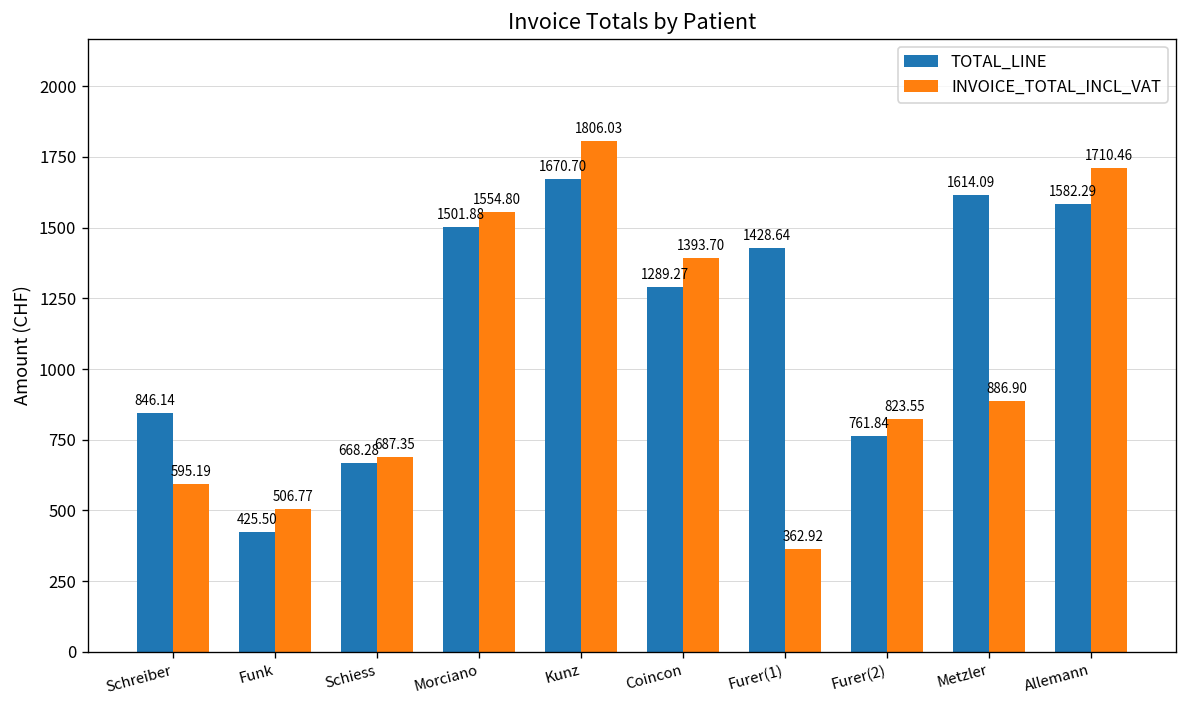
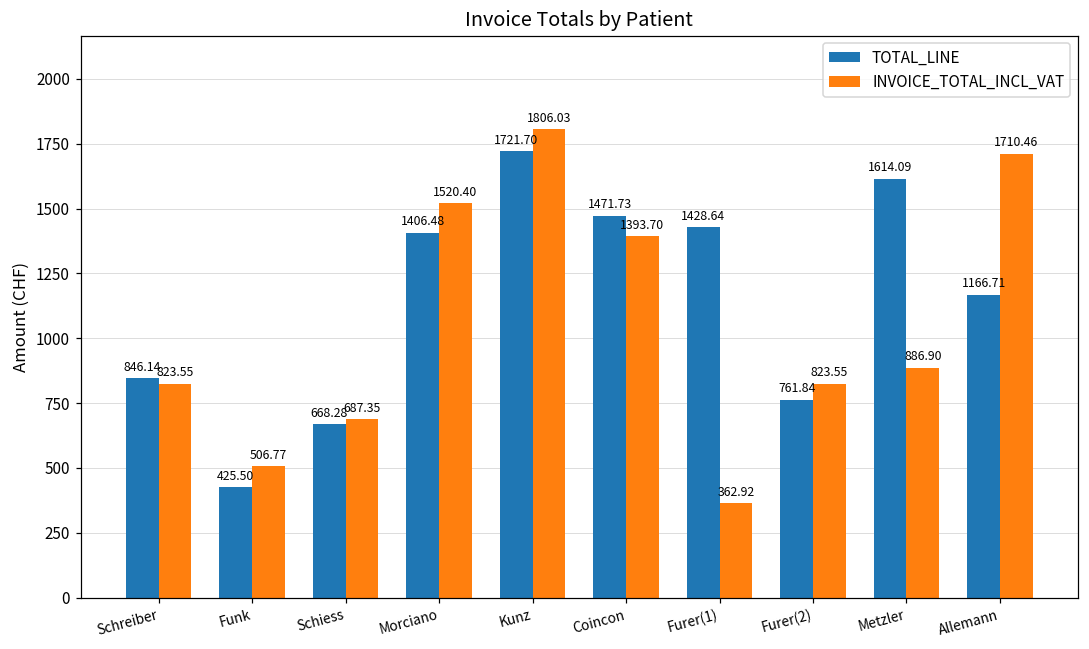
INVOICE_TOTAL_INCL_VAT, Schreiber: 595.19 -> 823.55
TOTAL_LINE, Morciano: 1501.88 -> 1406.48
INVOICE_TOTAL_INCL_VAT, Morciano: 1554.80 -> 1520.40
TOTAL_LINE, Kunz: 1670.70 -> 1721.70
TOTAL_LINE, Coincon: 1289.27 -> 1471.73
TOTAL_LINE, Allemann: 1582.29 -> 1166.71
